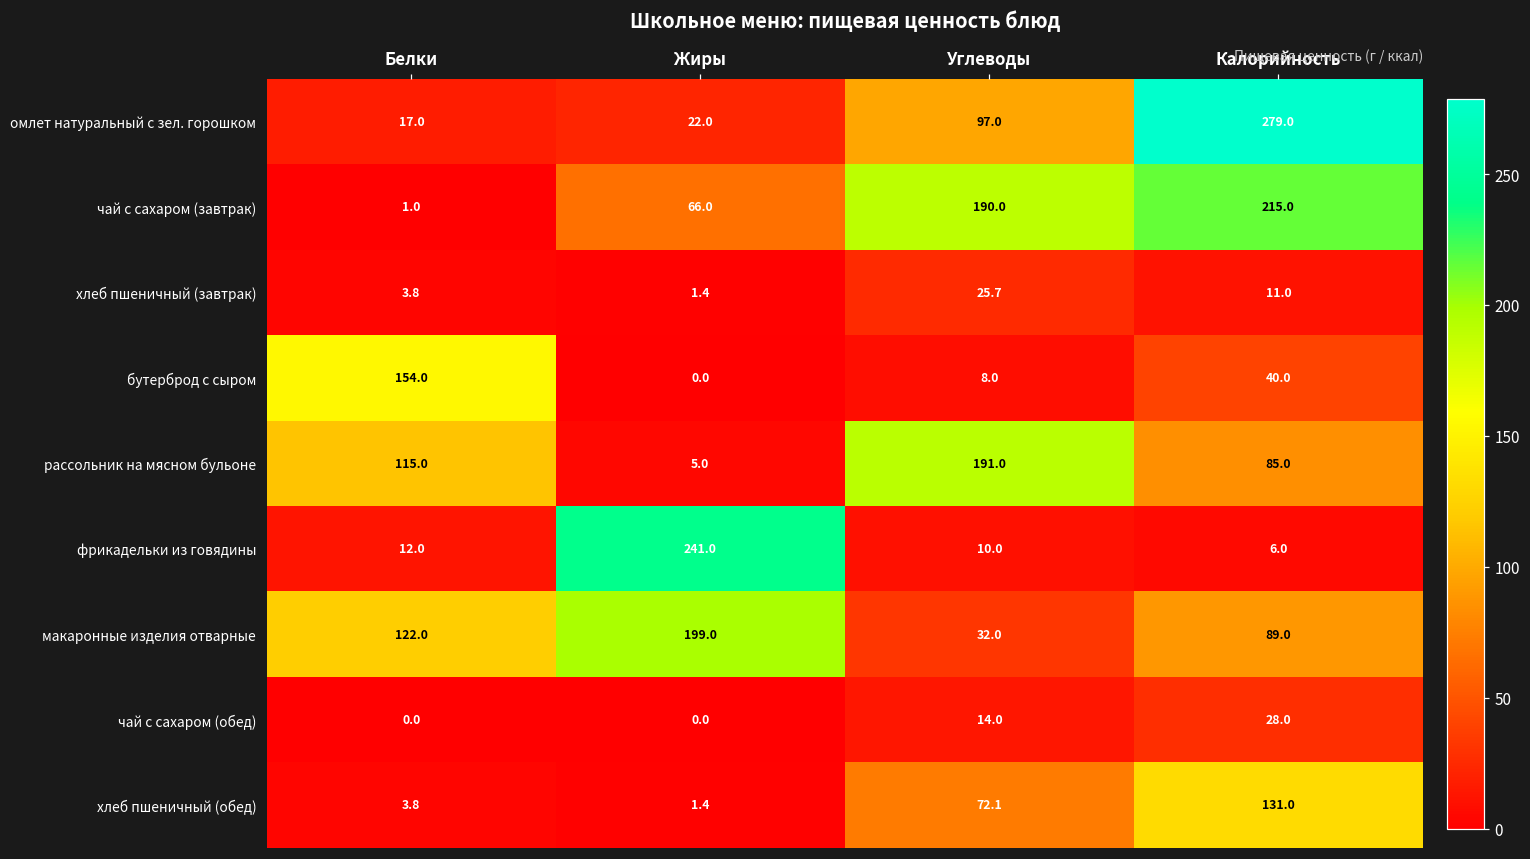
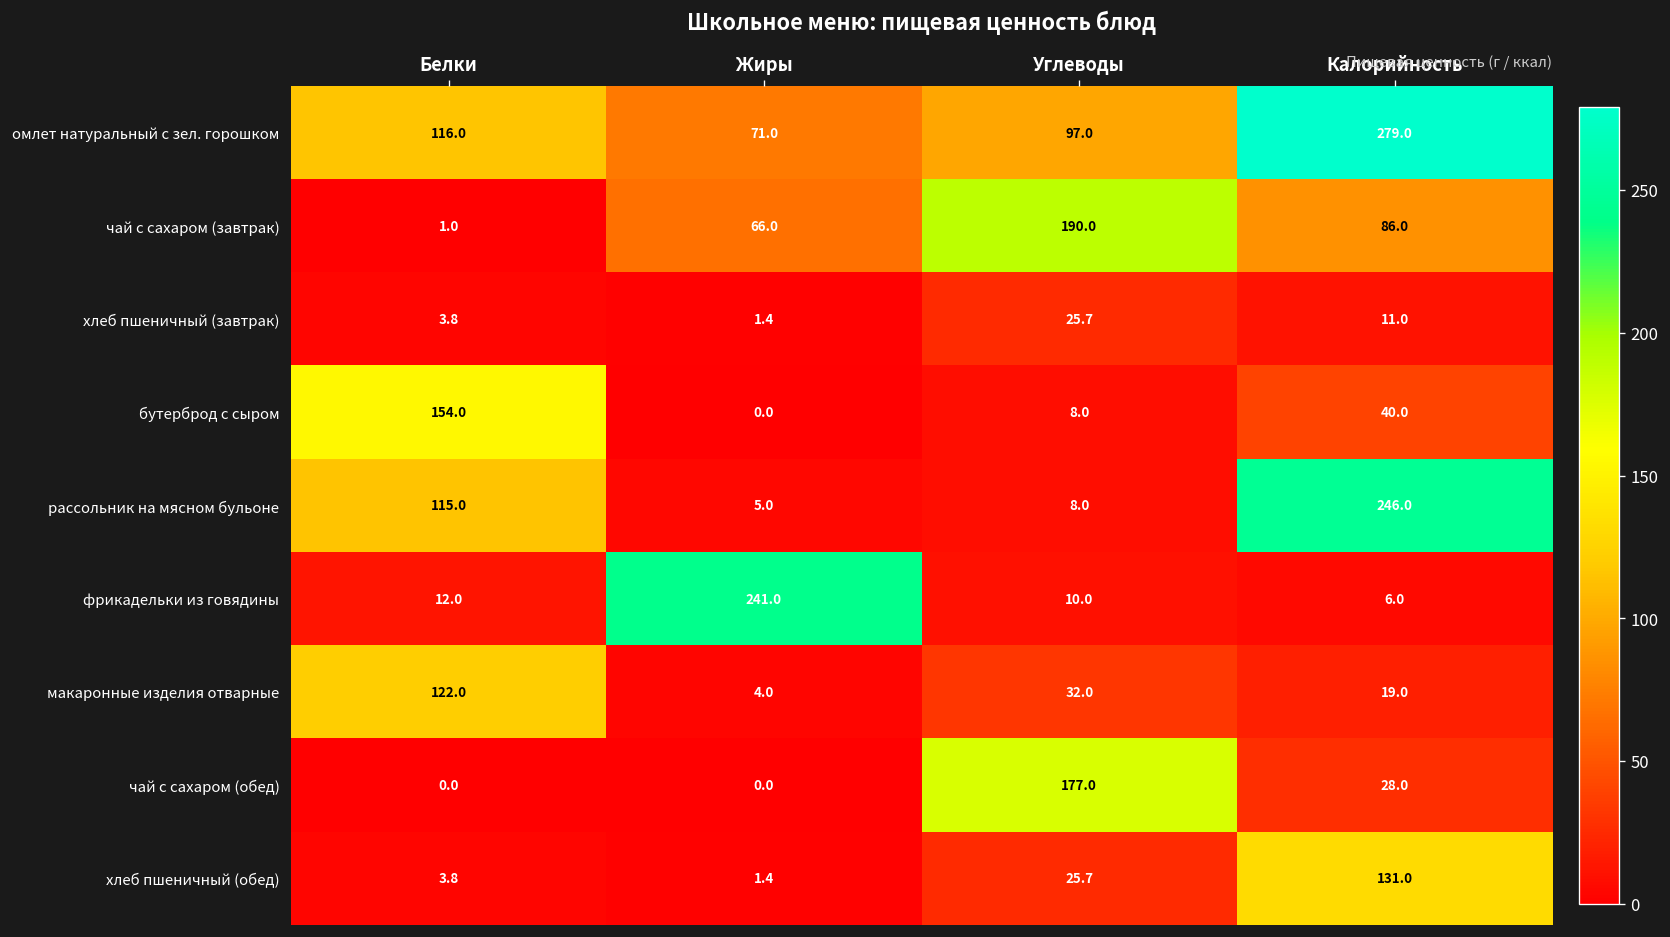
омлет натуральный с зел. горошком, Белки: 17.0 -> 116.0
омлет натуральный с зел. горошком, Жиры: 22.0 -> 71.0
чай с сахаром (завтрак), Калорийность: 215.0 -> 86.0
рассольник на мясном бульоне, Углеводы: 191.0 -> 8.0
рассольник на мясном бульоне, Калорийность: 85.0 -> 246.0
макаронные изделия отварные, Жиры: 199.0 -> 4.0
макаронные изделия отварные, Калорийность: 89.0 -> 19.0
чай с сахаром (обед), Углеводы: 14.0 -> 177.0
хлеб пшеничный (обед), Углеводы: 72.1 -> 25.7
